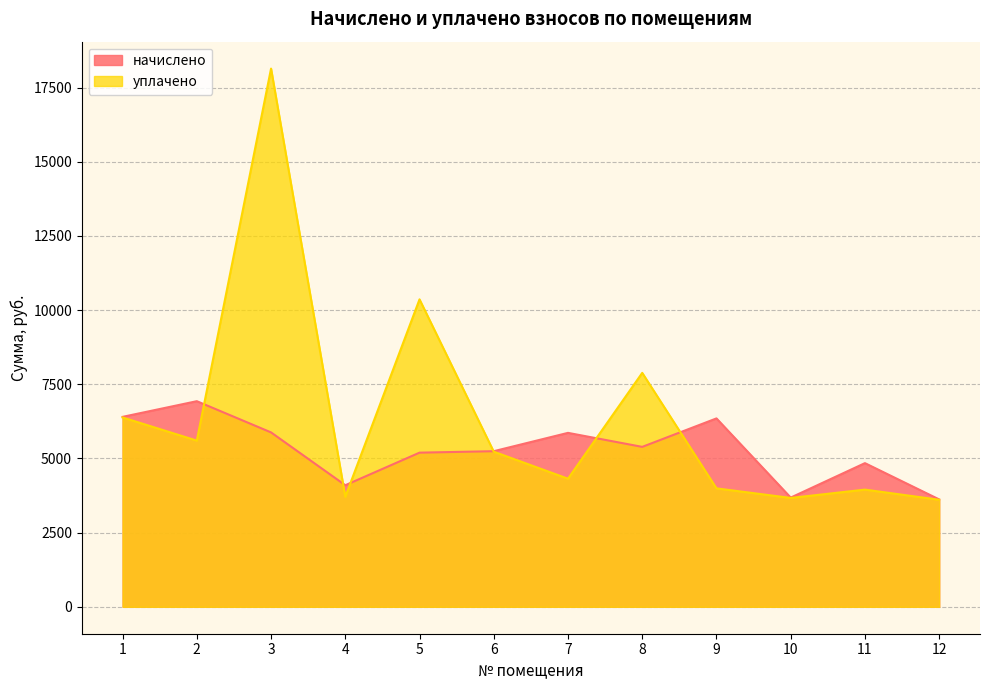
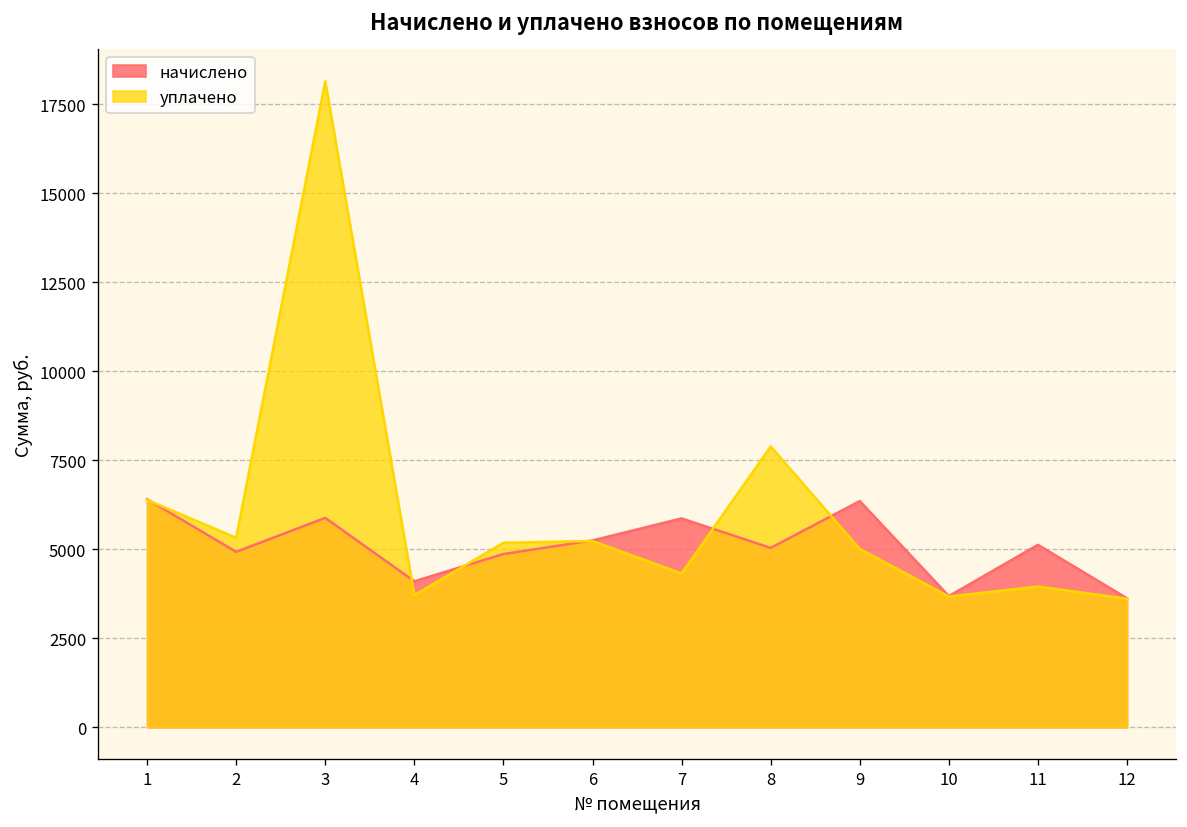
начислено, 2: 6900 -> 4900
уплачено, 2: 5600 -> 5300
начислено, 5: 5200 -> 4900
уплачено, 5: 10400 -> 5200
начислено, 8: 5400 -> 5000
уплачено, 9: 4000 -> 5000
начислено, 11: 4800 -> 5100
